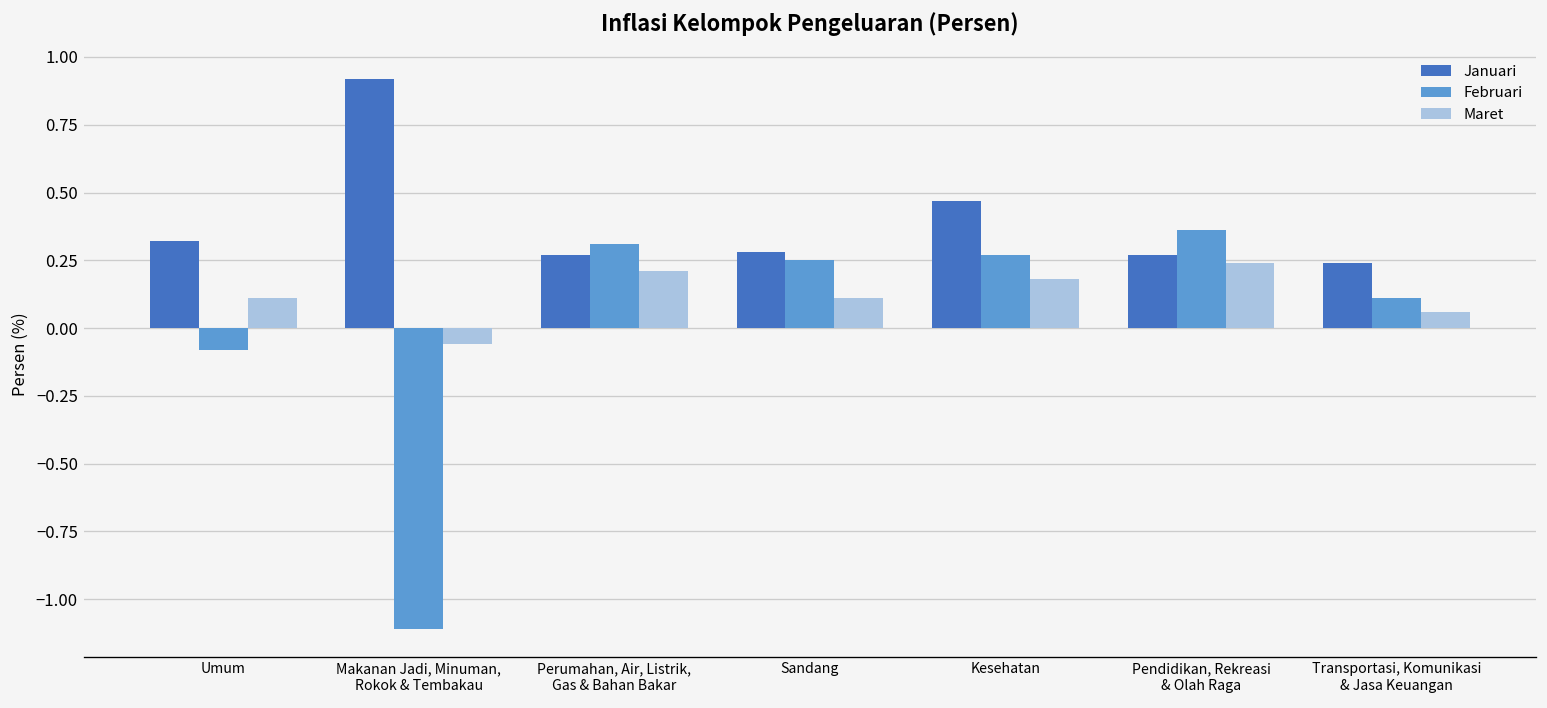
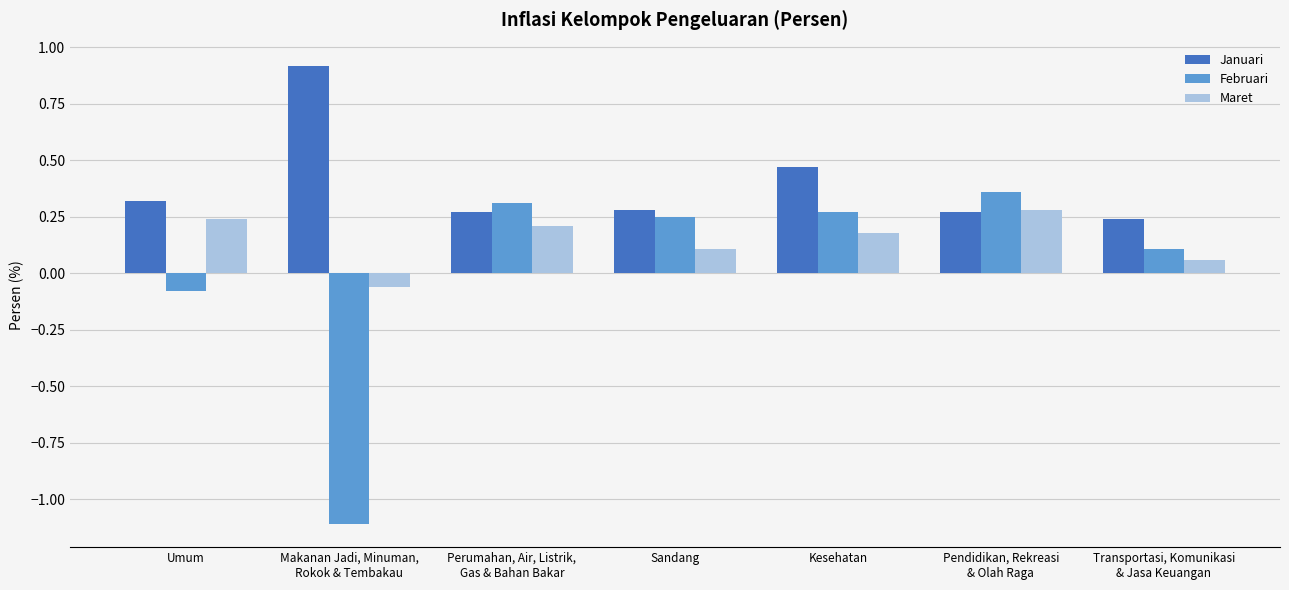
Maret, Umum: 0.11 -> 0.24
Maret, Pendidikan, Rekreasi & Olah Raga: 0.24 -> 0.28
